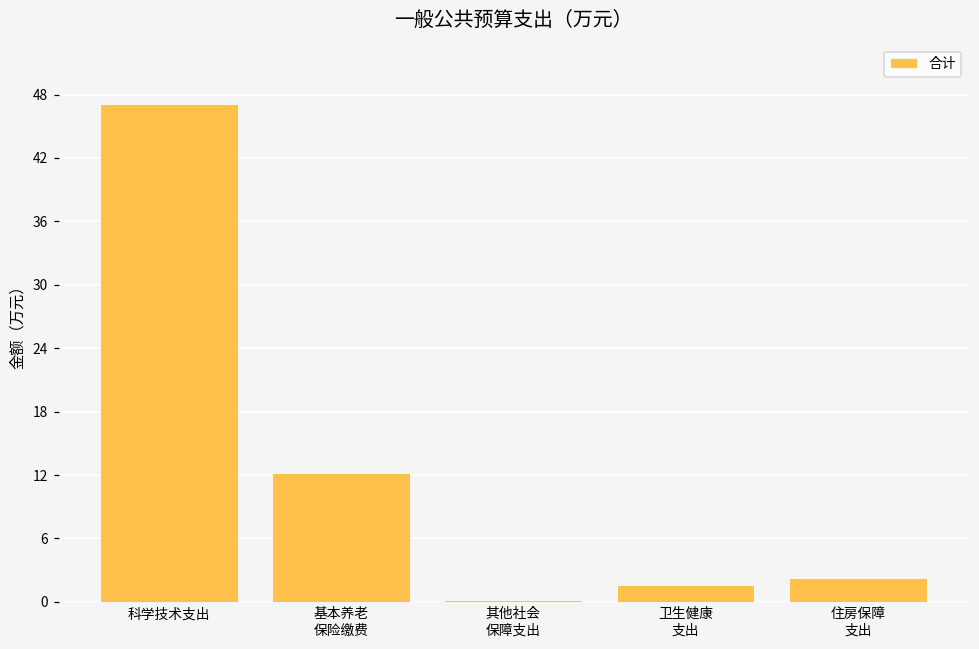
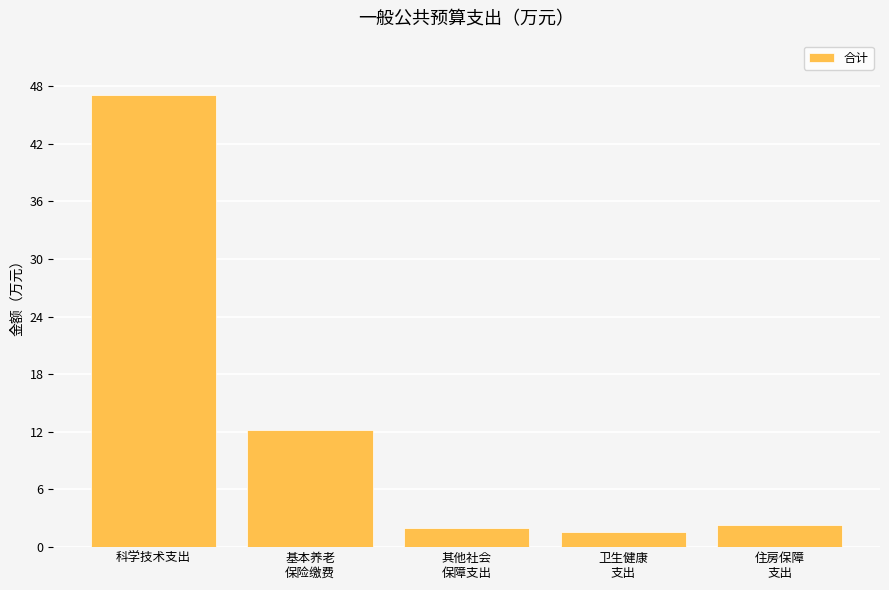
其他社会 保障支出: 0 -> 2
